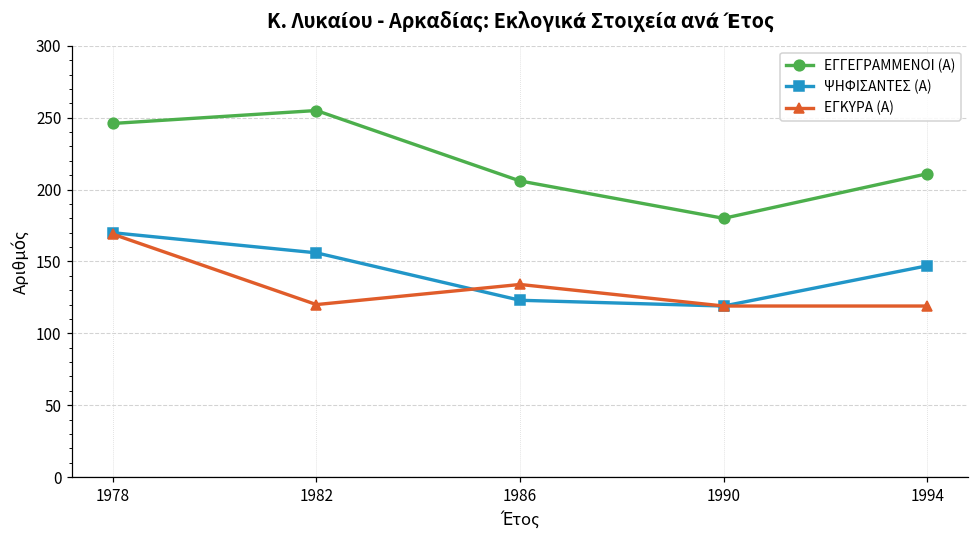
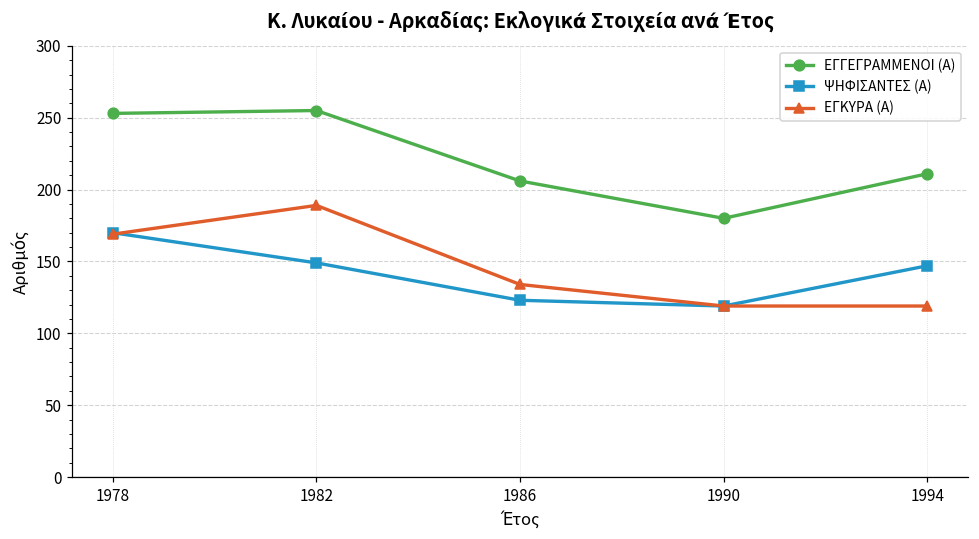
ΕΓΓΕΓΡΑΜΜΕΝΟΙ (Α), 1978: 246 -> 253
ΨΗΦΙΣΑΝΤΕΣ (Α), 1982: 156 -> 149
ΕΓΚΥΡΑ (Α), 1982: 120 -> 189
